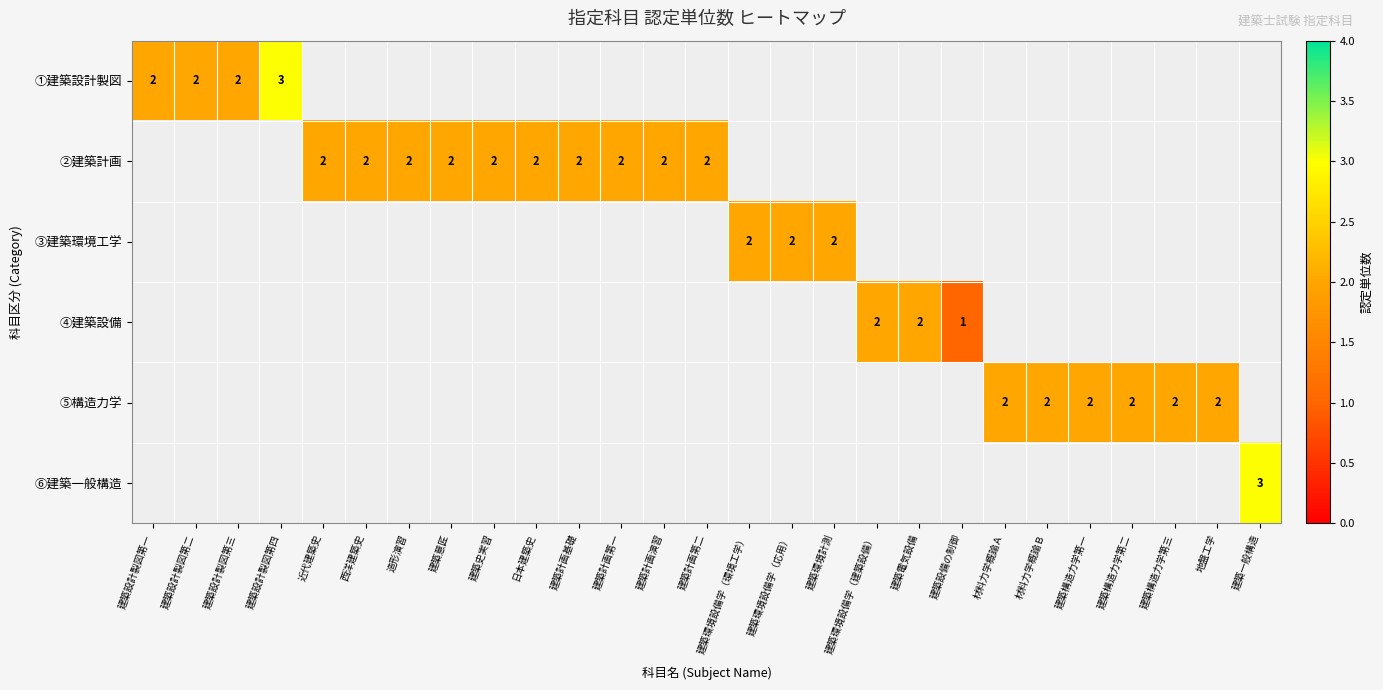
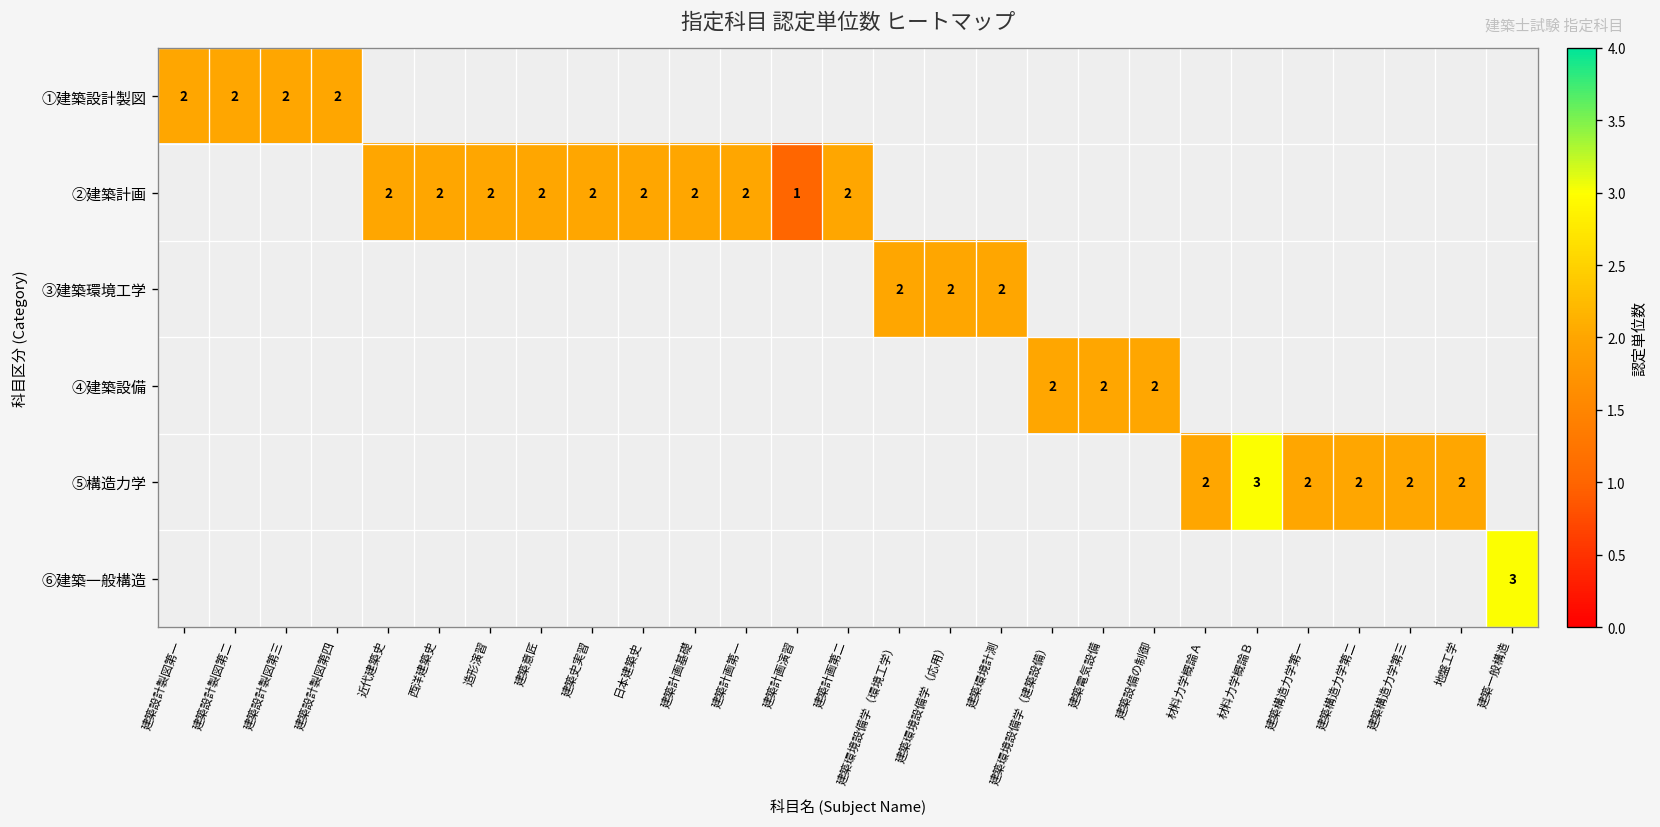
①建築設計製図, 建築設計製図第四: 3 -> 2
②建築計画, 建築計画演習: 2 -> 1
④建築設備, 建築設備の制御: 1 -> 2
⑤構造力学, 材料力学概論Ｂ: 2 -> 3
